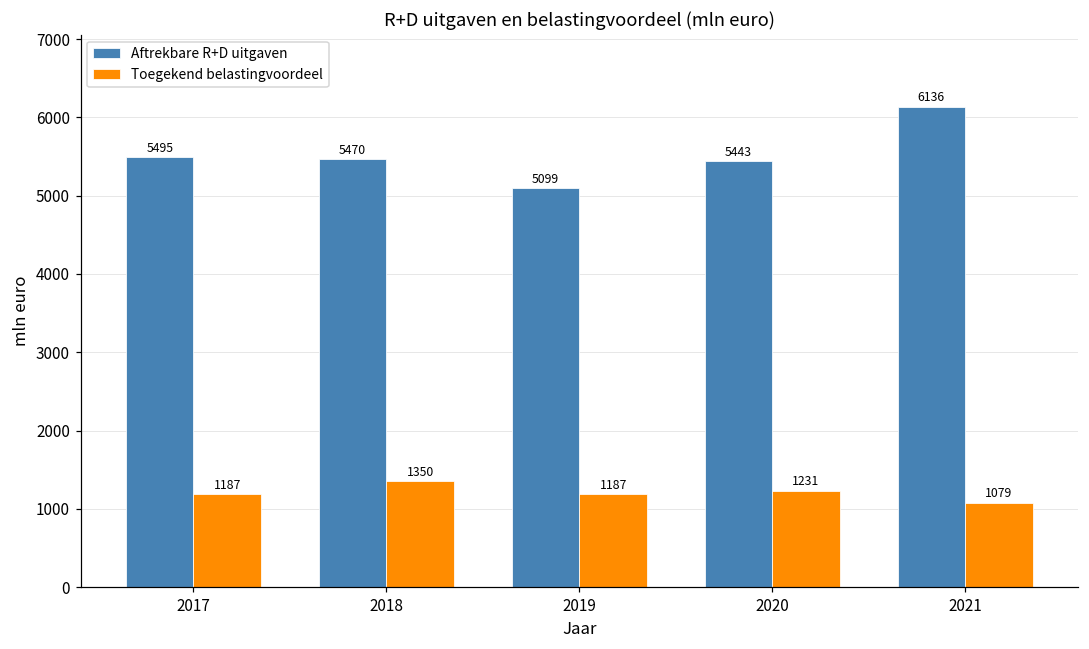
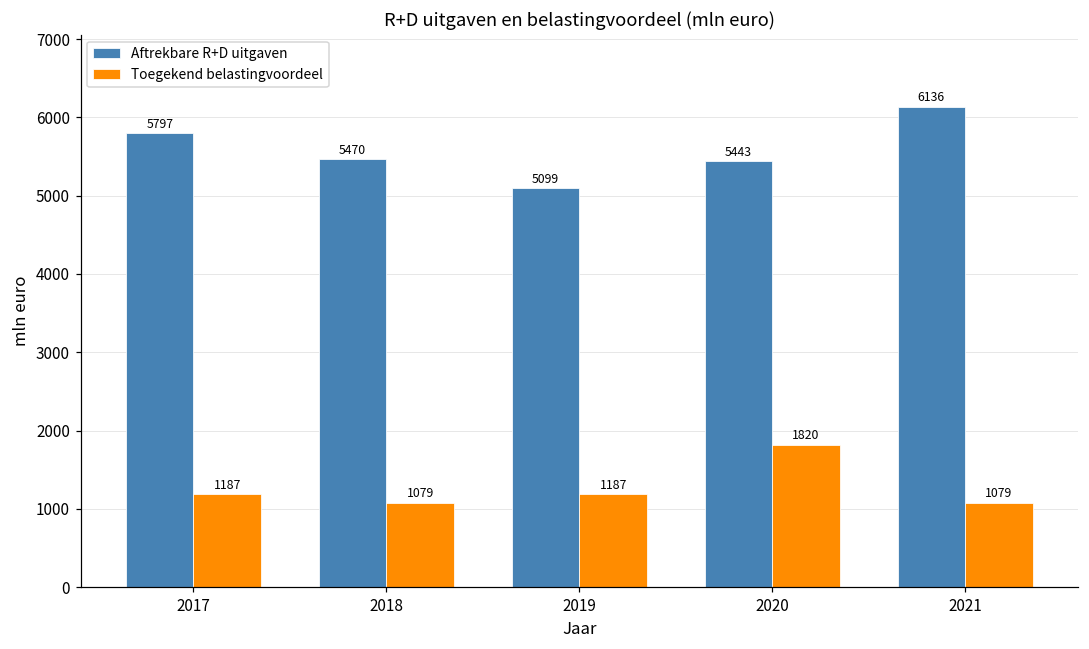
Aftrekbare R+D uitgaven, 2017: 5495 -> 5797
Toegekend belastingvoordeel, 2018: 1350 -> 1079
Toegekend belastingvoordeel, 2020: 1231 -> 1820
